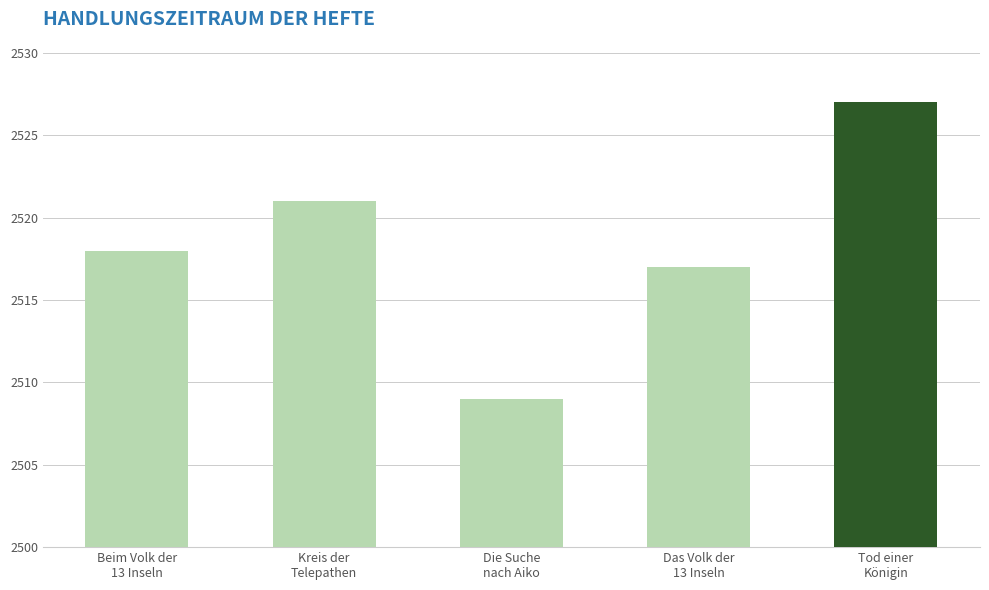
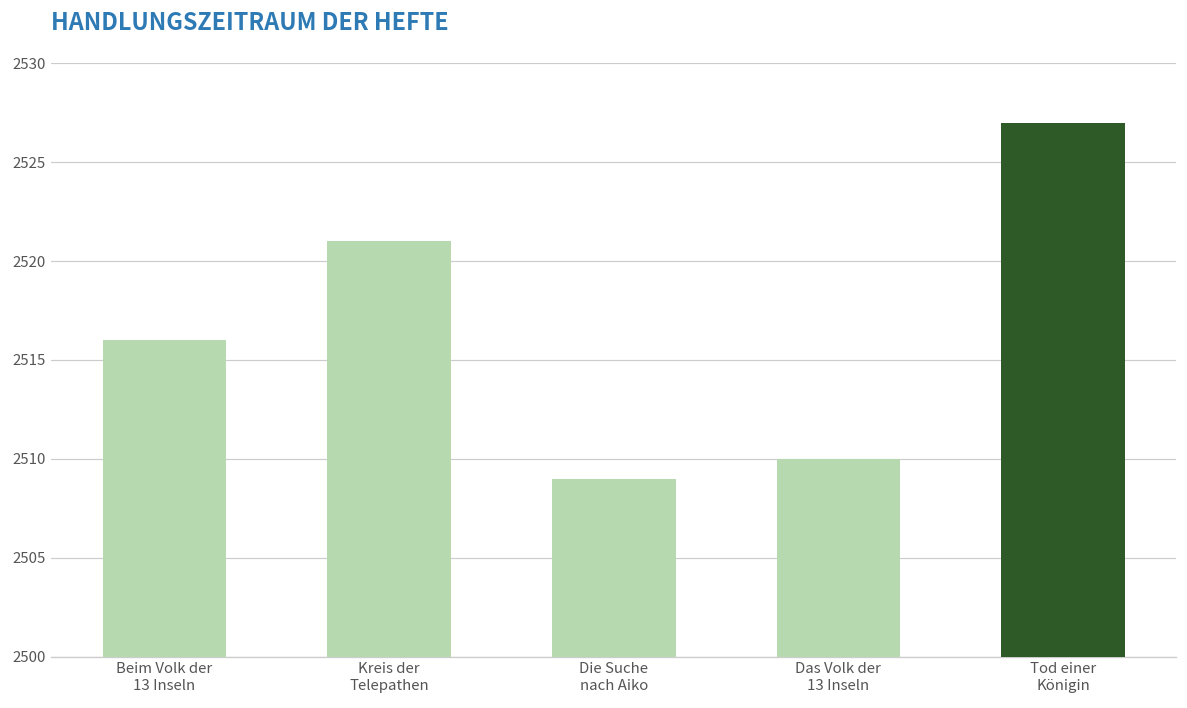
Beim Volk der 13 Inseln: 2518 -> 2516
Das Volk der 13 Inseln: 2517 -> 2510
